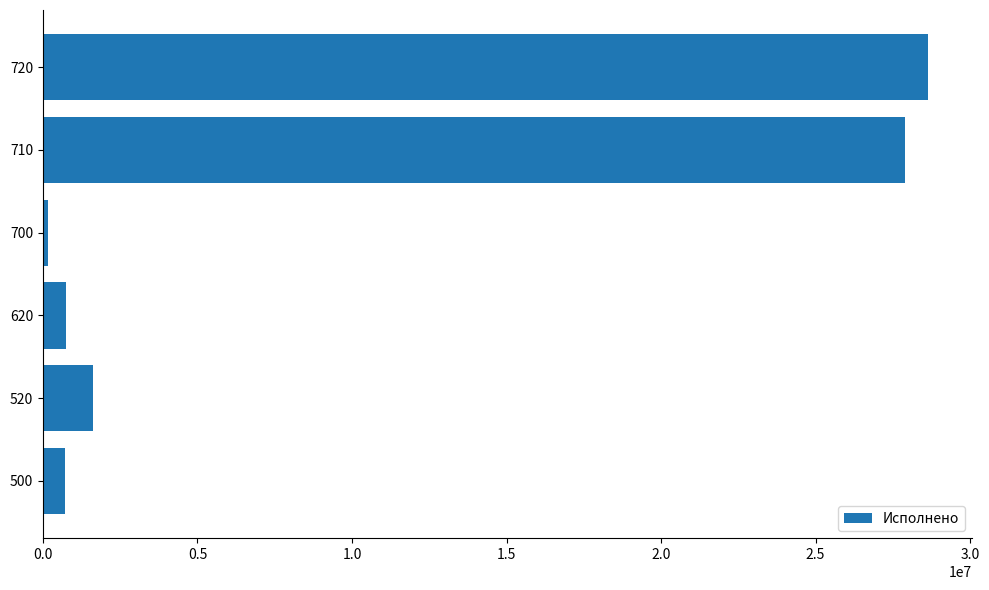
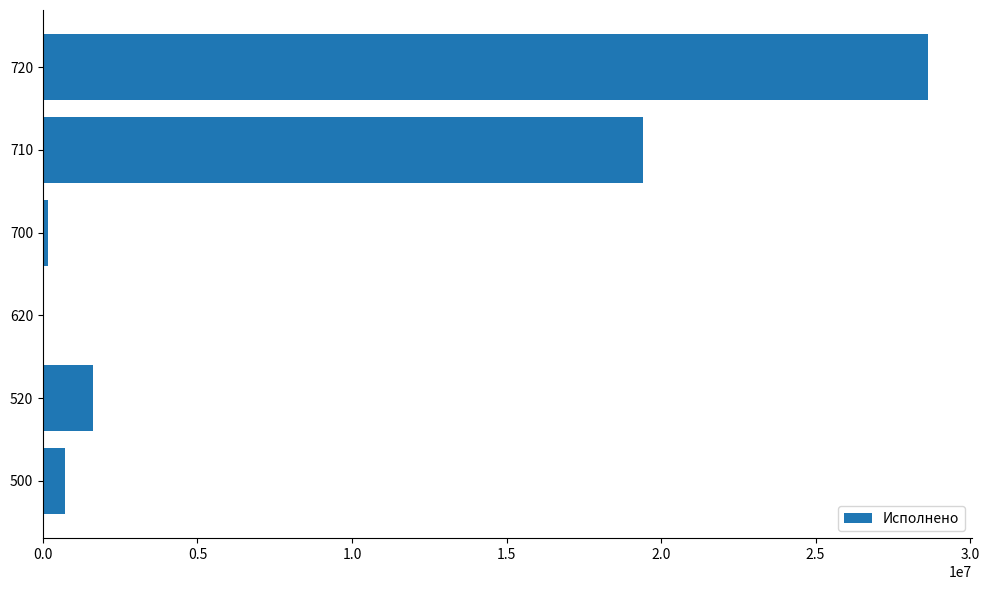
710: 27900000 -> 19400000
620: 700000 -> 0
